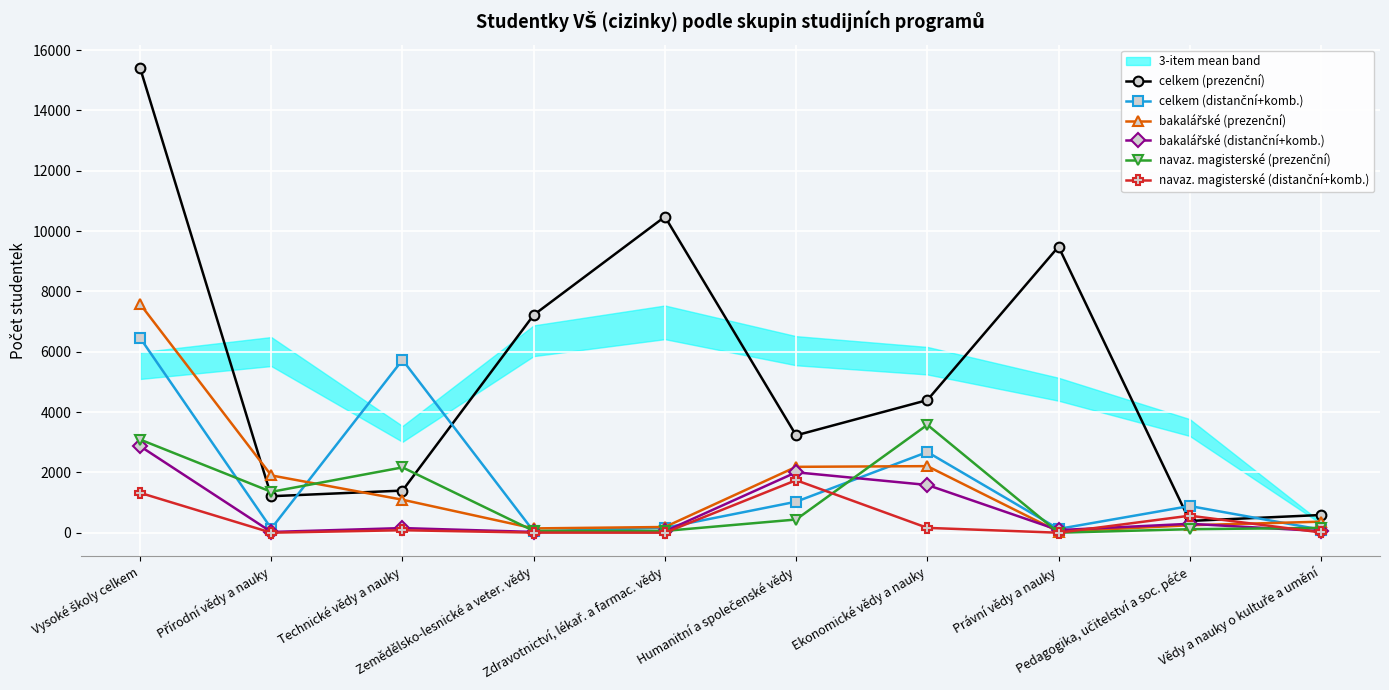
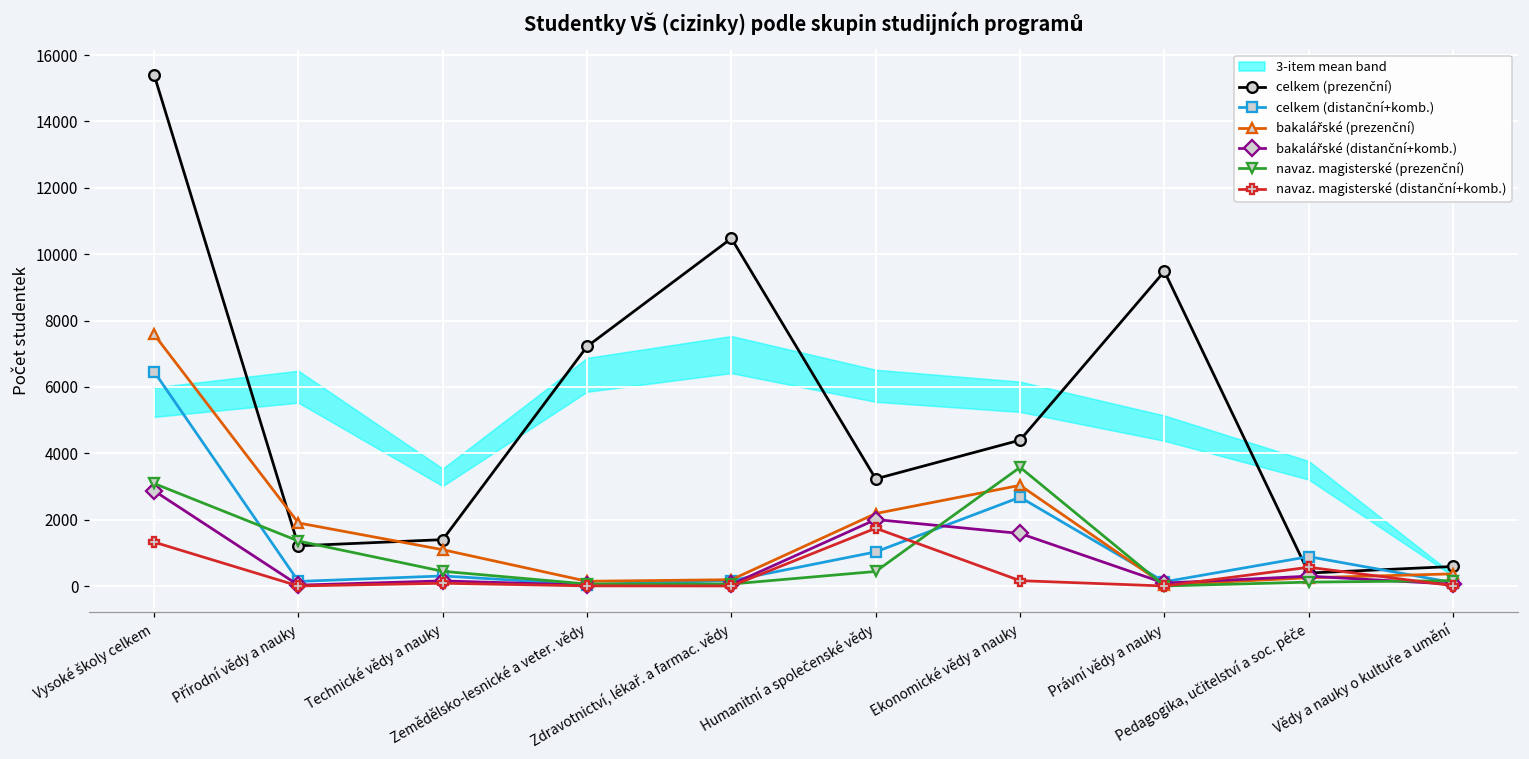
celkem (distanční+komb.), Technické vědy a nauky: 5700 -> 300
navaz. magisterské (prezenční), Technické vědy a nauky: 2200 -> 400
bakalářské (prezenční), Ekonomické vědy a nauky: 2200 -> 3000
